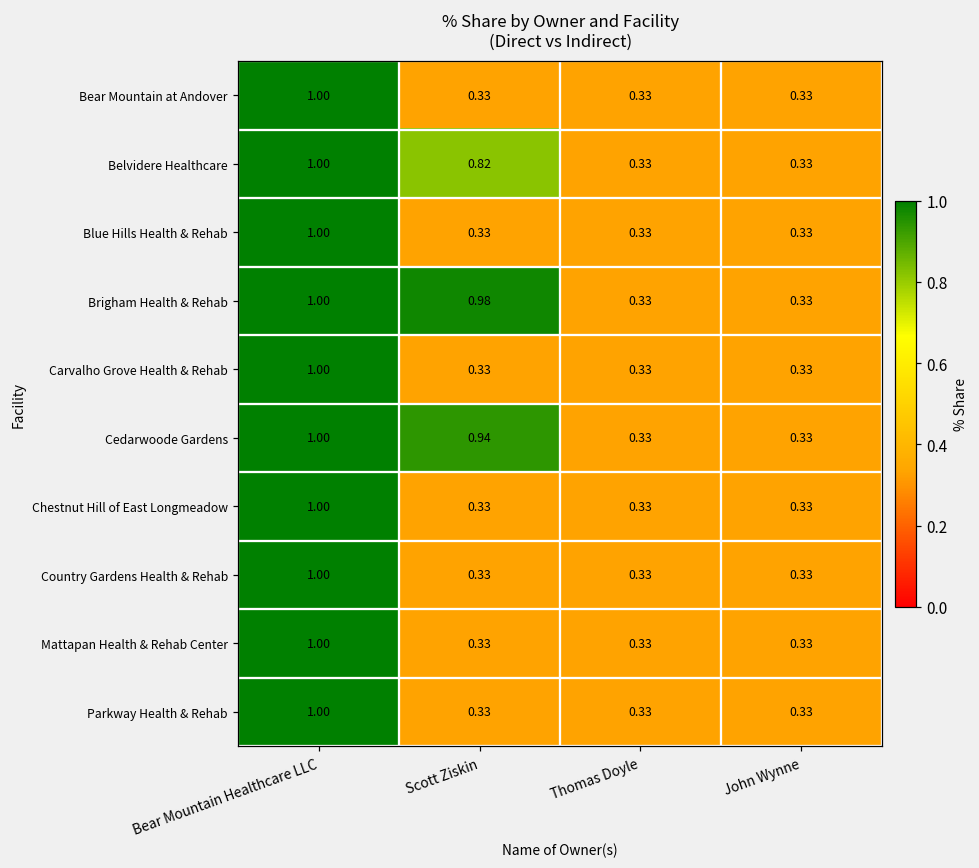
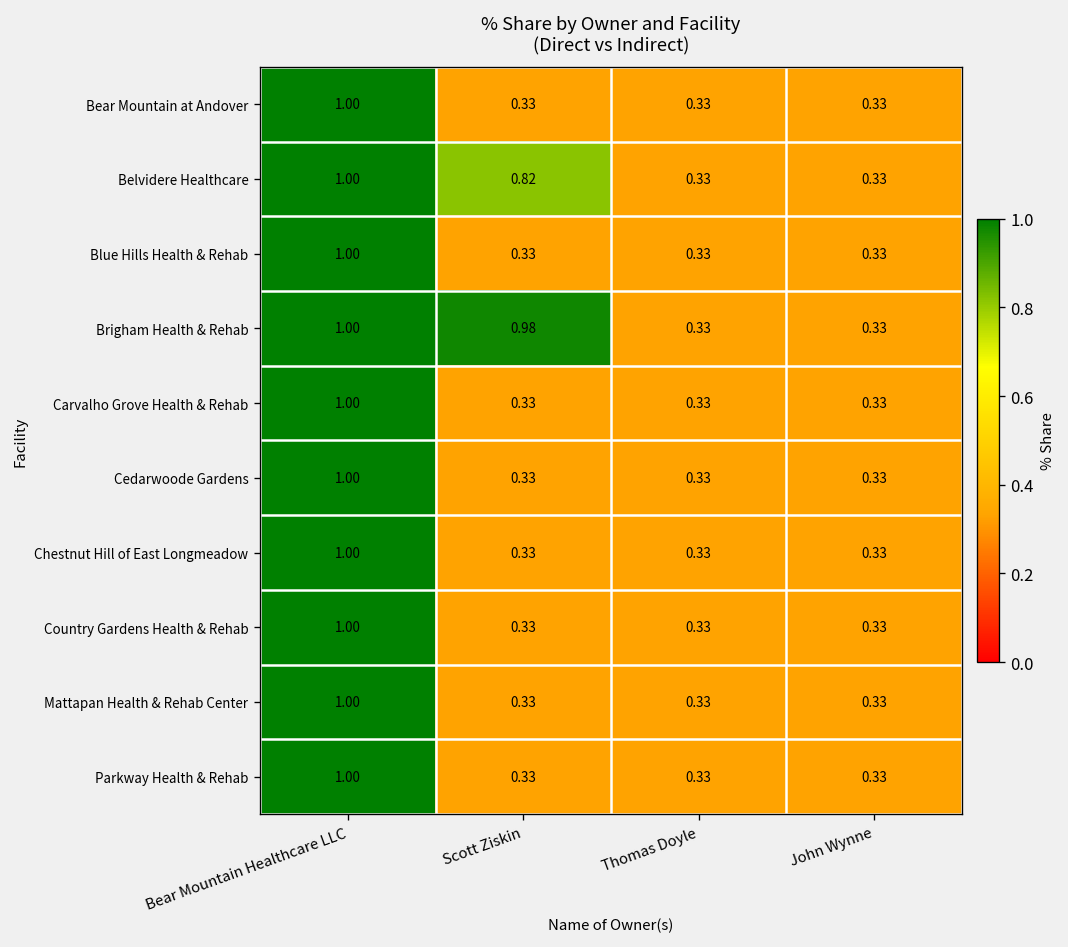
Cedarwoode Gardens, Scott Ziskin: 0.94 -> 0.33
